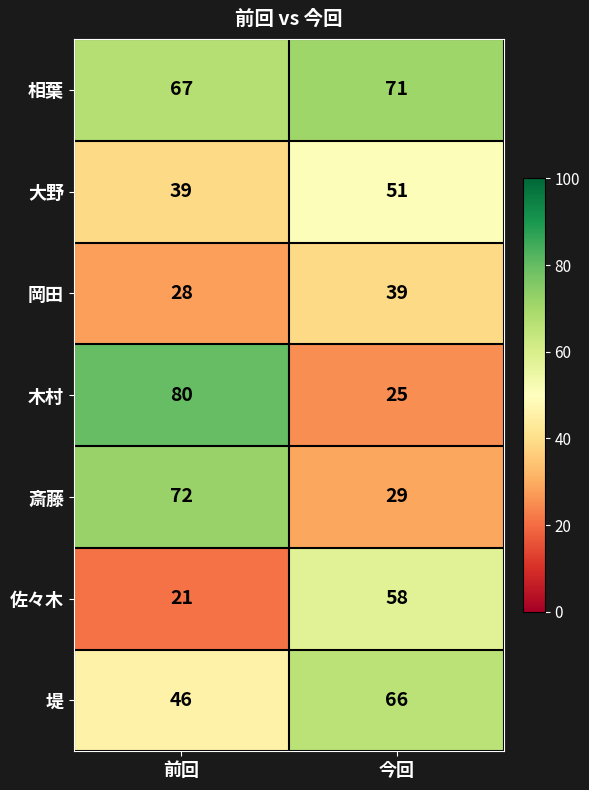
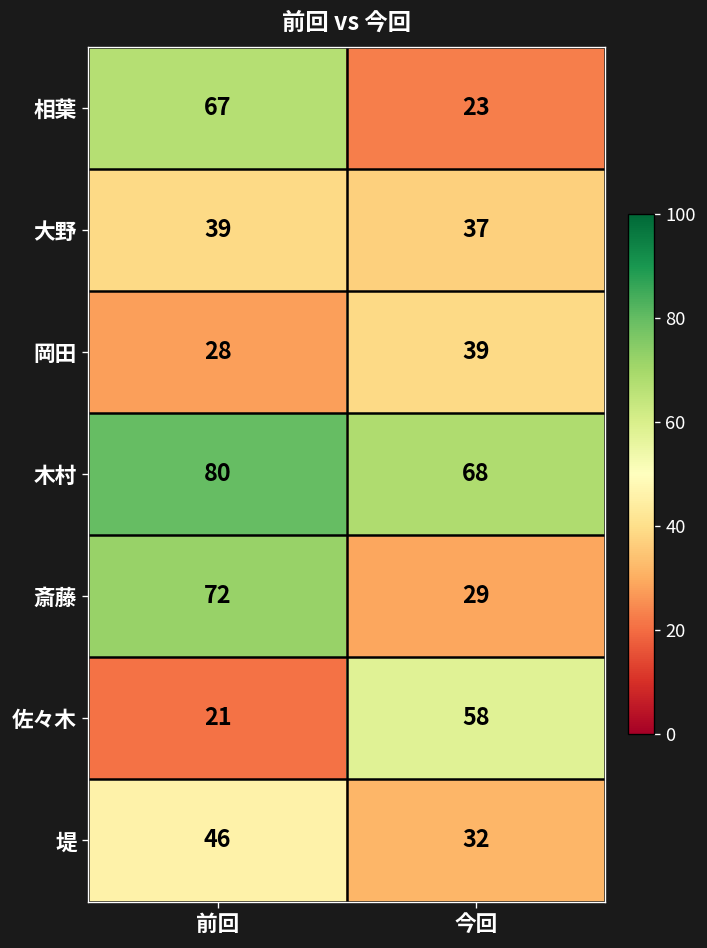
相葉, 今回: 71 -> 23
大野, 今回: 51 -> 37
木村, 今回: 25 -> 68
堤, 今回: 66 -> 32
